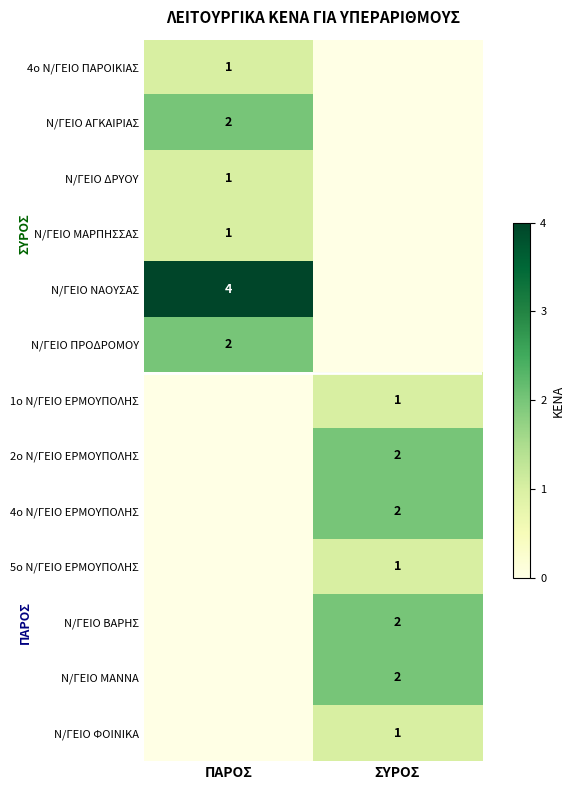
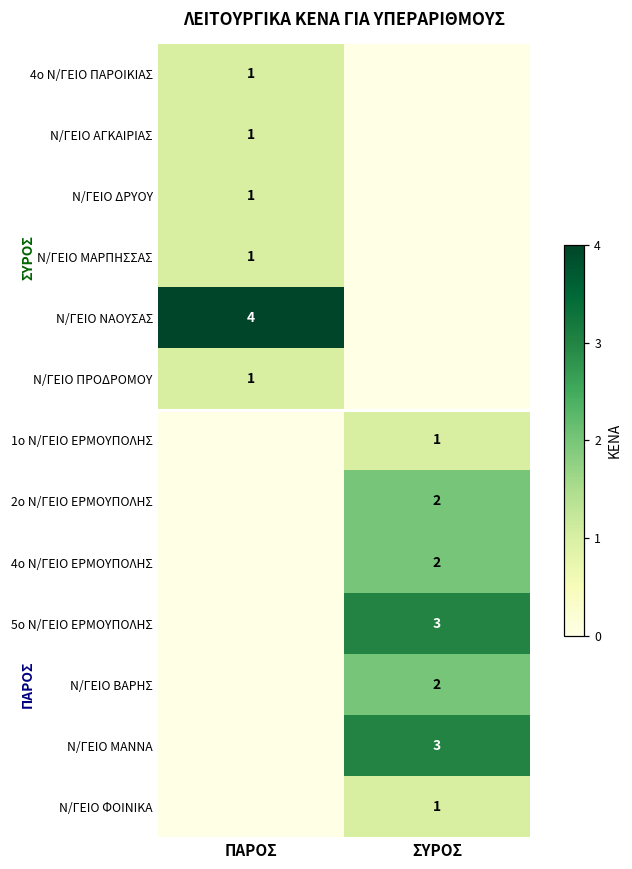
Ν/ΓΕΙΟ ΑΓΚΑΙΡΙΑΣ, ΠΑΡΟΣ: 2 -> 1
Ν/ΓΕΙΟ ΠΡΟΔΡΟΜΟΥ, ΠΑΡΟΣ: 2 -> 1
5ο Ν/ΓΕΙΟ ΕΡΜΟΥΠΟΛΗΣ, ΣΥΡΟΣ: 1 -> 3
Ν/ΓΕΙΟ ΜΑΝΝΑ, ΣΥΡΟΣ: 2 -> 3
